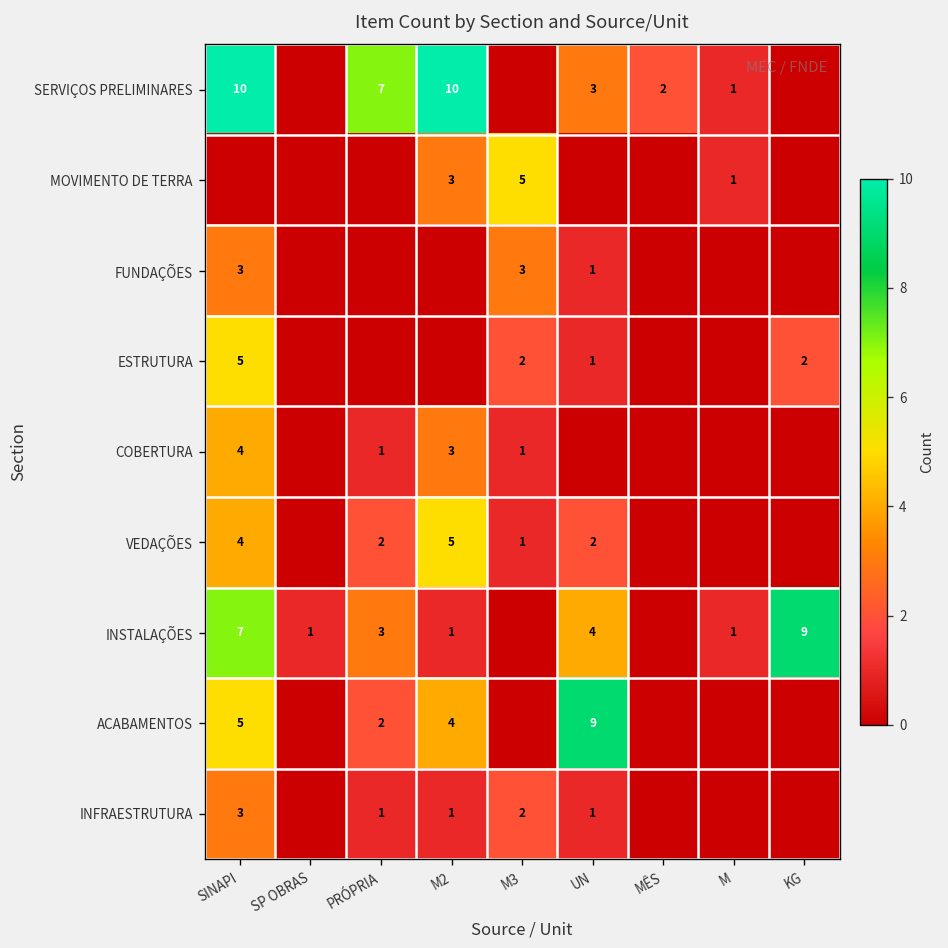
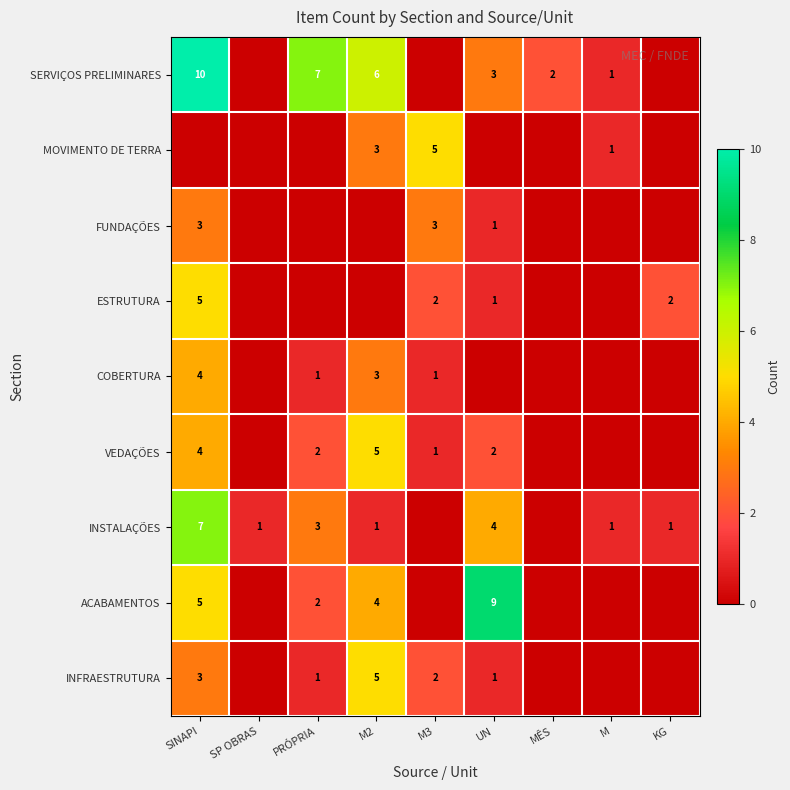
SERVIÇOS PRELIMINARES, M2: 10 -> 6
INSTALAÇÕES, KG: 9 -> 1
INFRAESTRUTURA, M2: 1 -> 5
